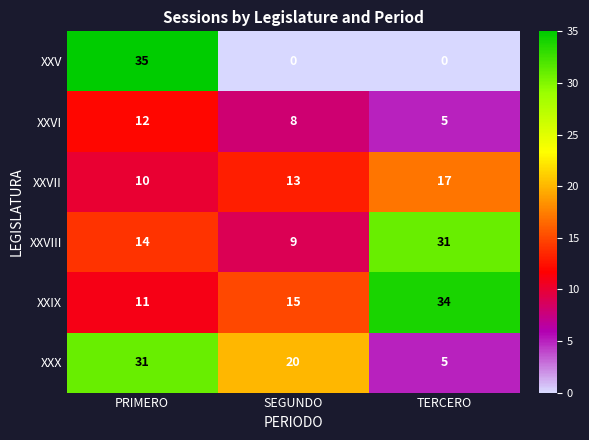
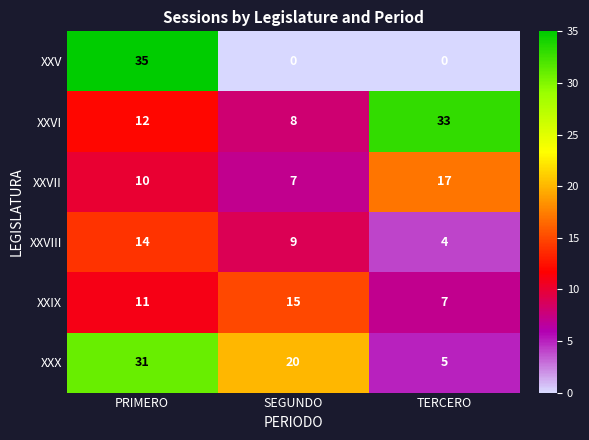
XXVI, TERCERO: 5 -> 33
XXVII, SEGUNDO: 13 -> 7
XXVIII, TERCERO: 31 -> 4
XXIX, TERCERO: 34 -> 7
